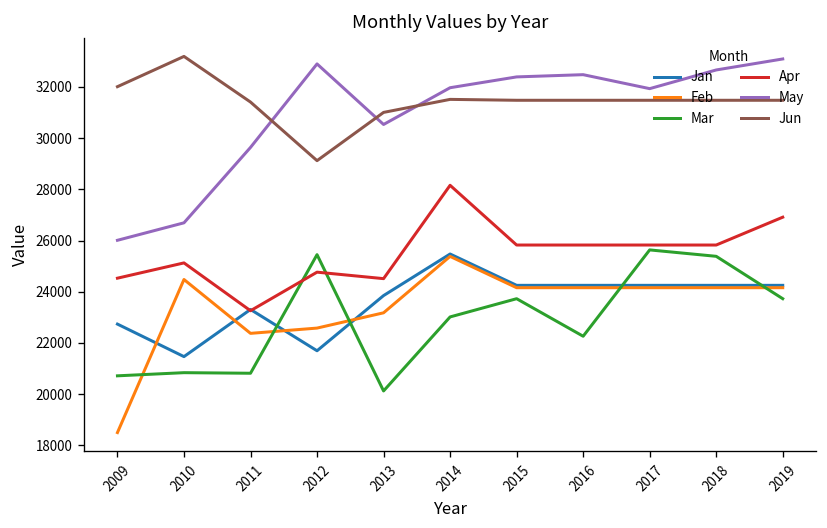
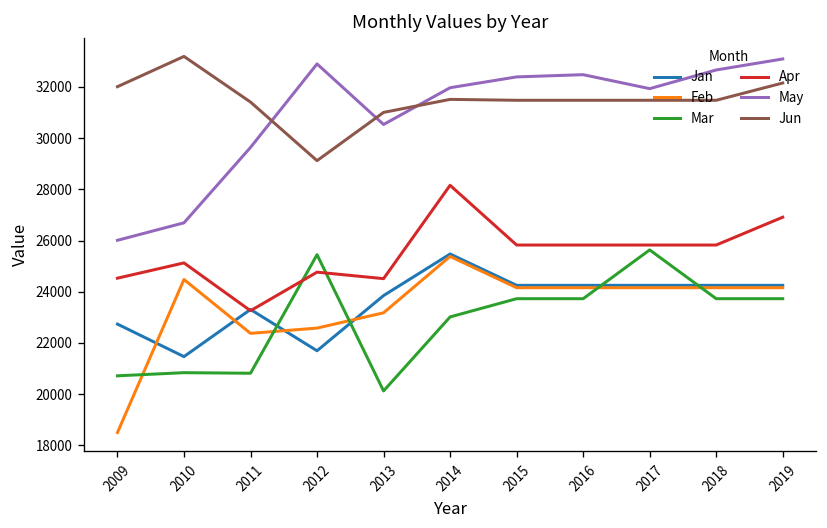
Mar, 2016: 22300 -> 23700
Mar, 2018: 25400 -> 23700
Jun, 2019: 31500 -> 32200
